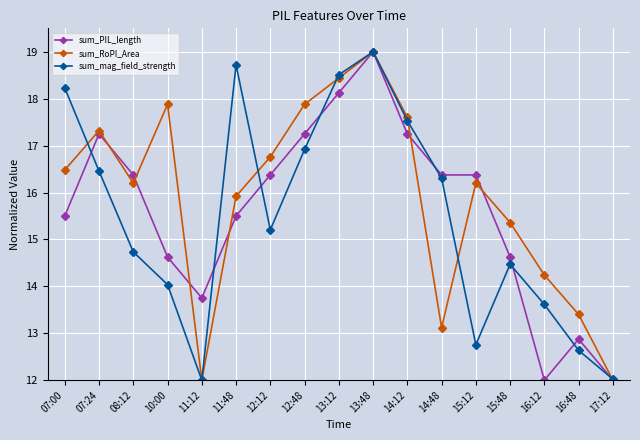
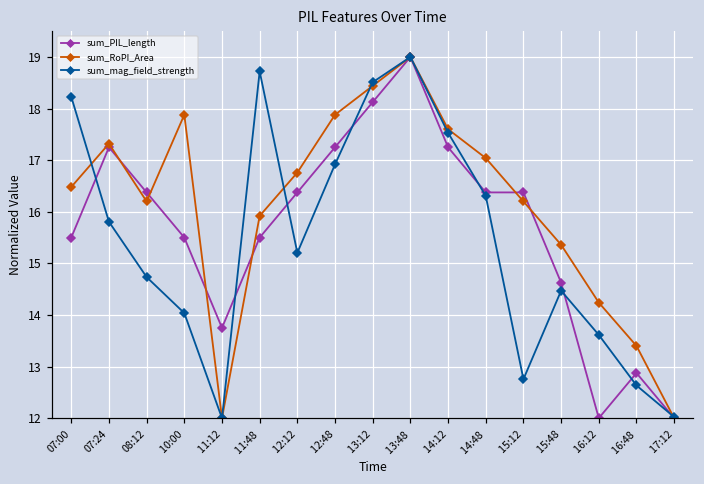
sum_mag_field_strength, 07:24: 16.5 -> 15.8
sum_PIL_length, 10:00: 14.6 -> 15.5
sum_RoPI_Area, 14:48: 13.1 -> 17.0
